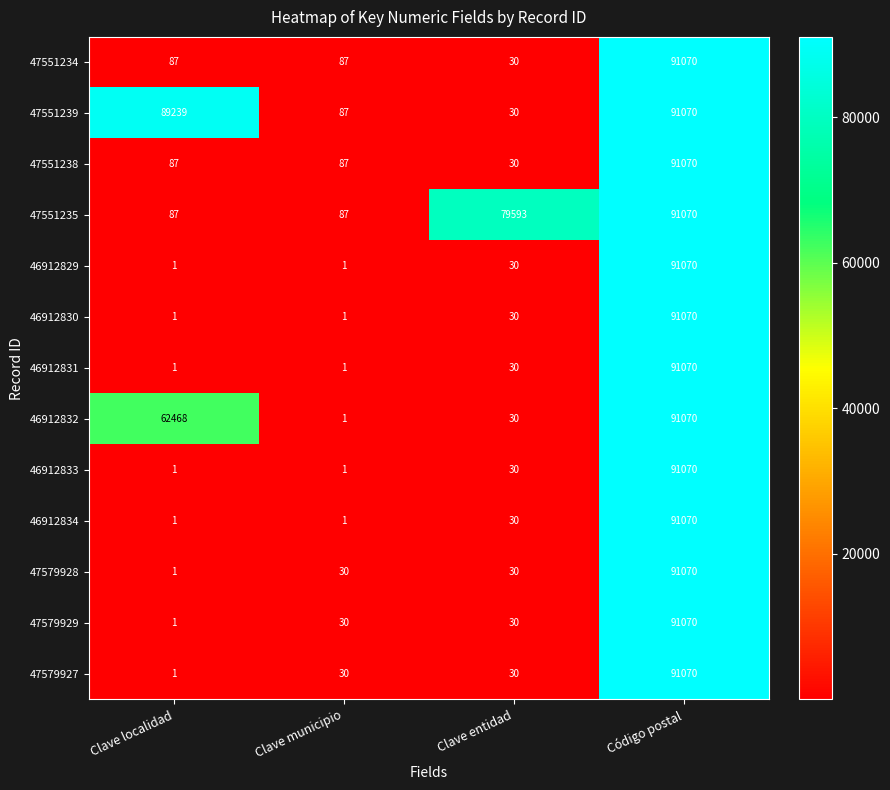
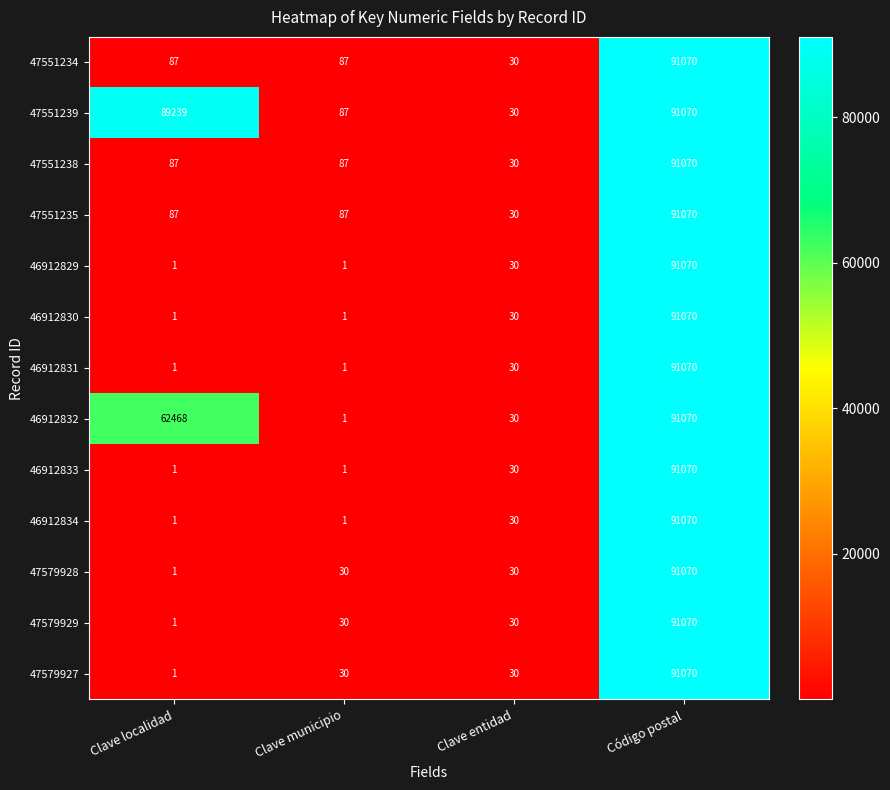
47551235, Clave entidad: 79593 -> 30
